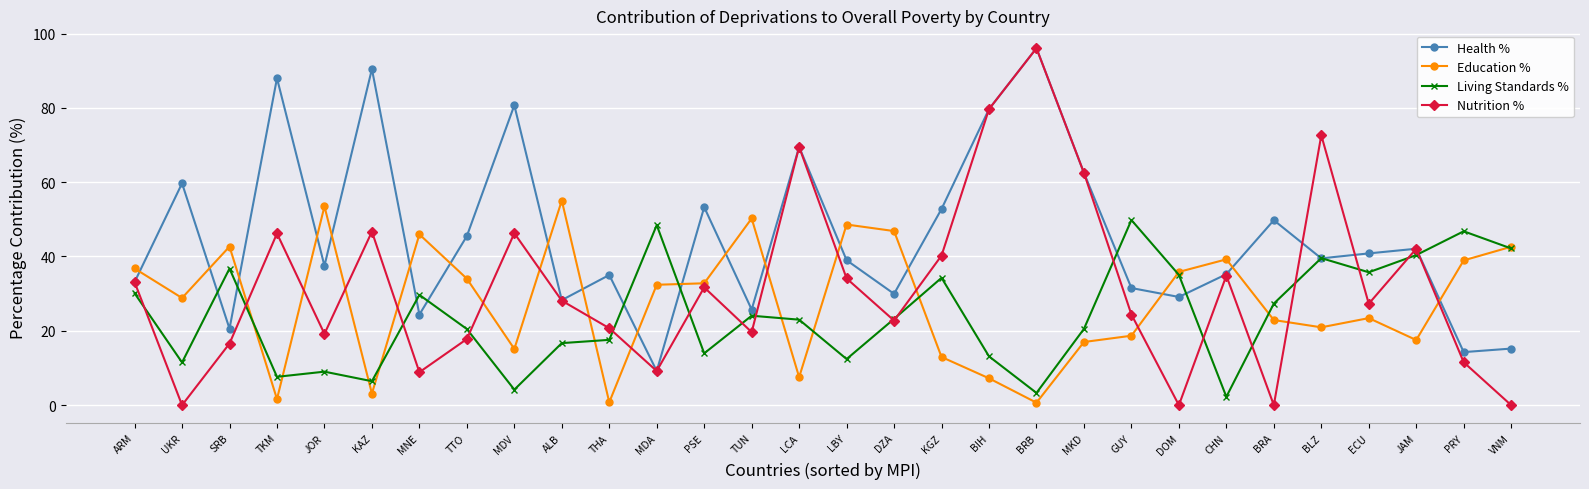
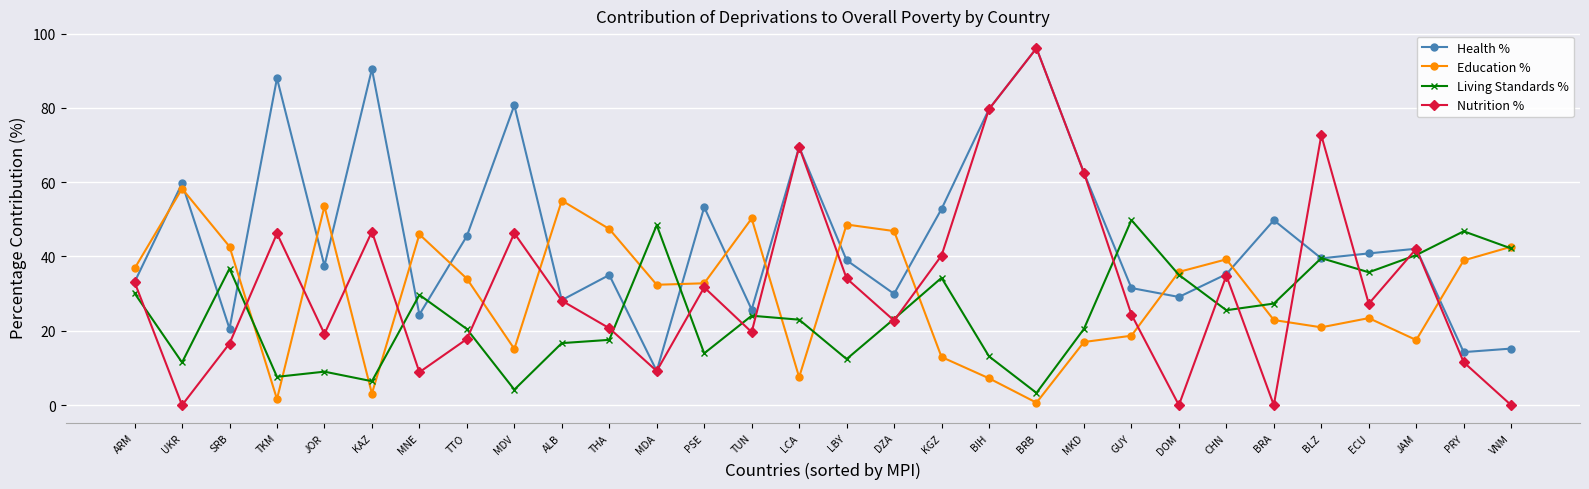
Education %, UKR: 29 -> 58
Education %, THA: 1 -> 47
Living Standards %, CHN: 2 -> 26
